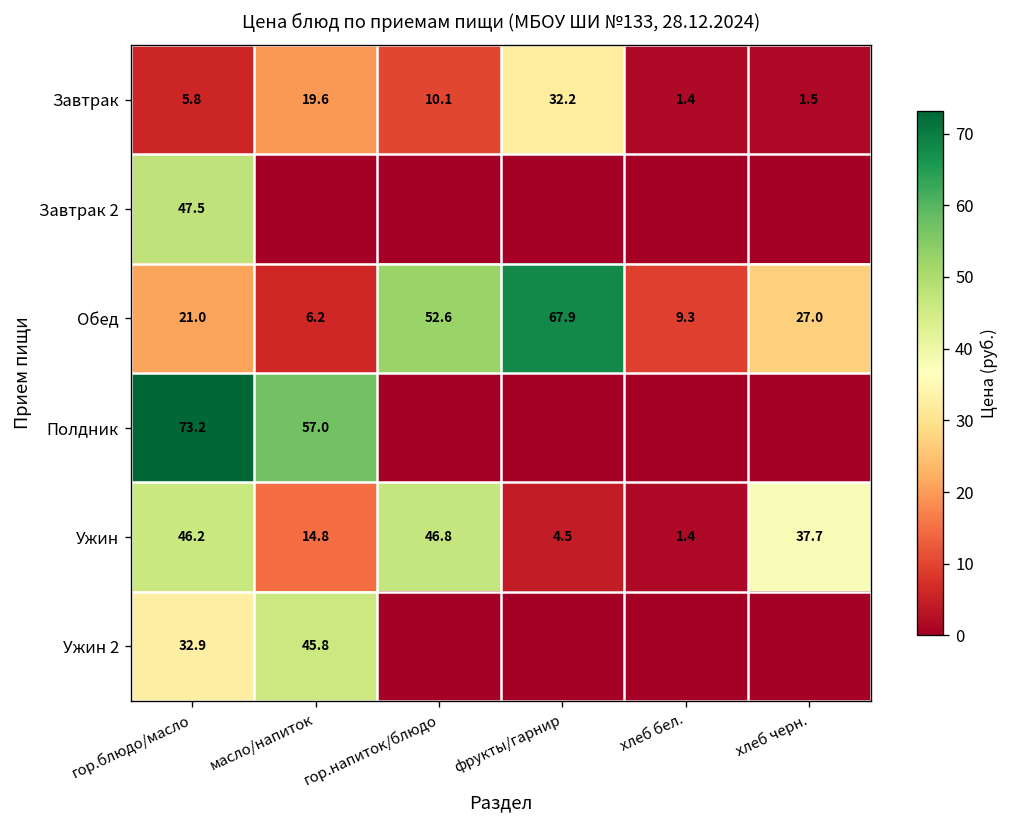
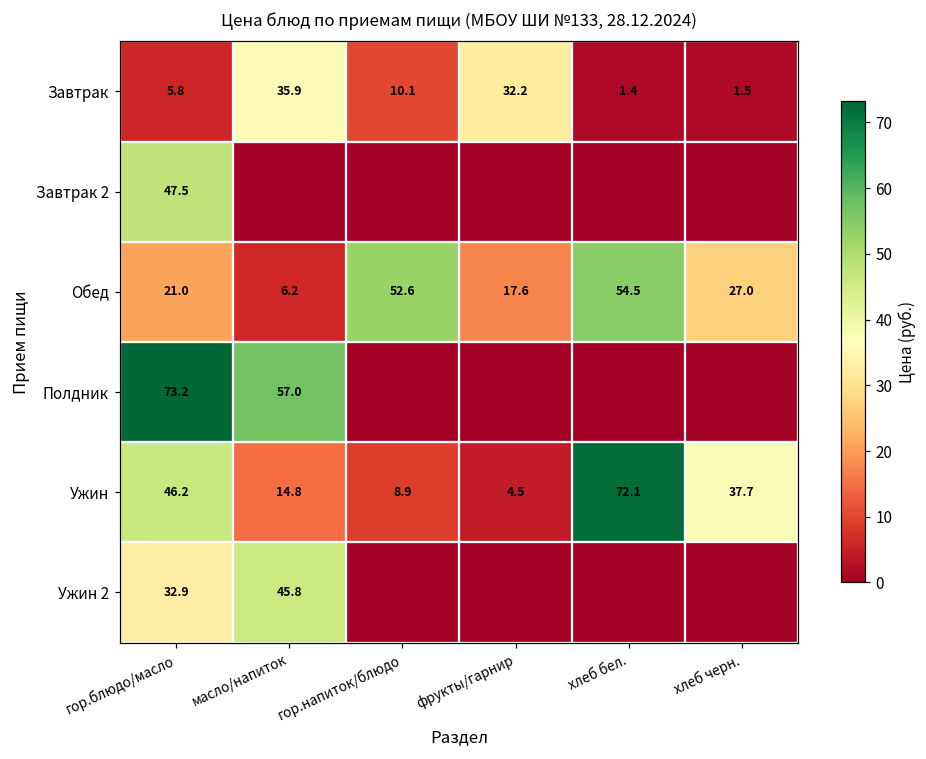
Завтрак, масло/напиток: 19.6 -> 35.9
Обед, фрукты/гарнир: 67.9 -> 17.6
Обед, хлеб бел.: 9.3 -> 54.5
Ужин, гор.напиток/блюдо: 46.8 -> 8.9
Ужин, хлеб бел.: 1.4 -> 72.1
